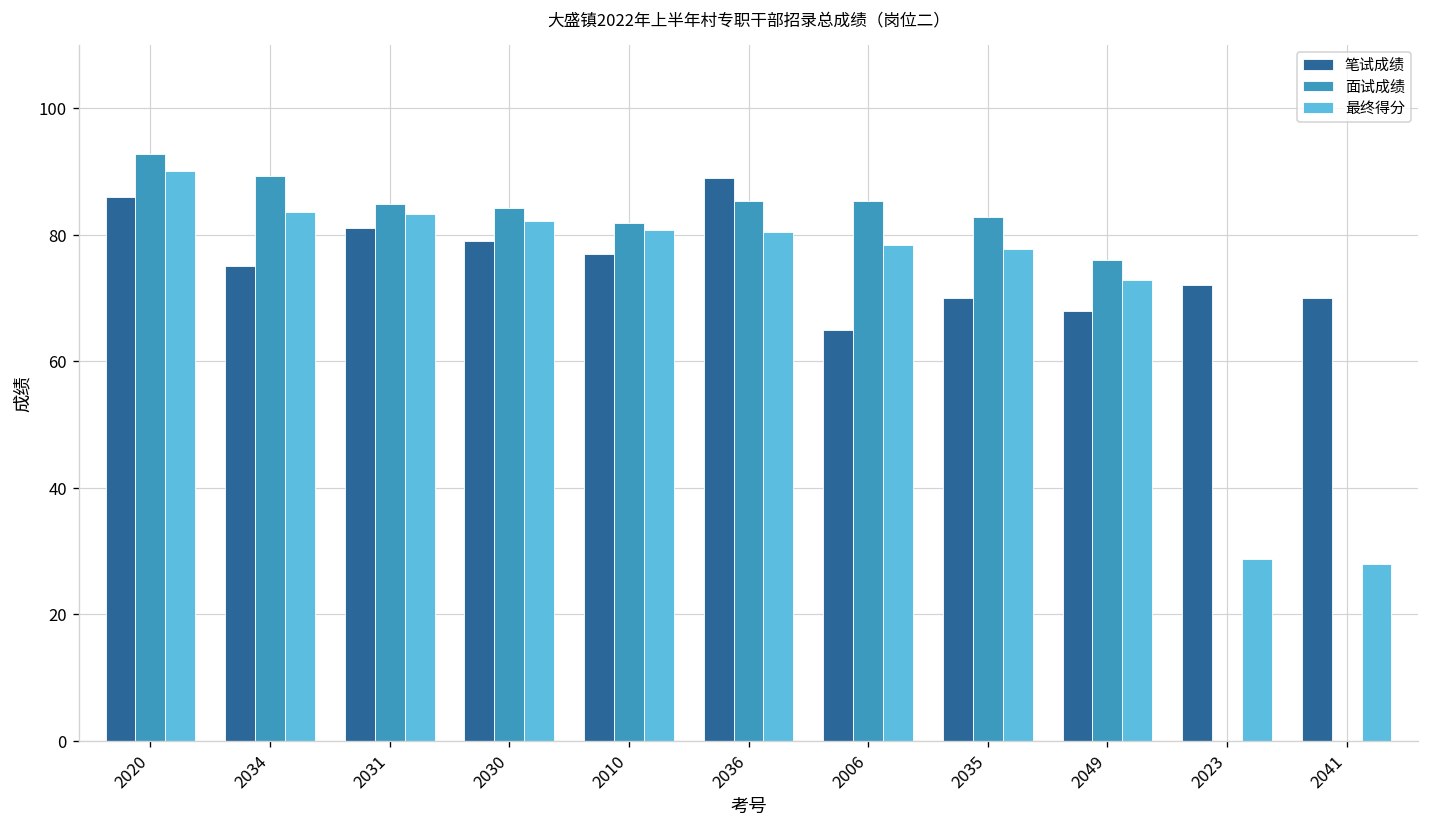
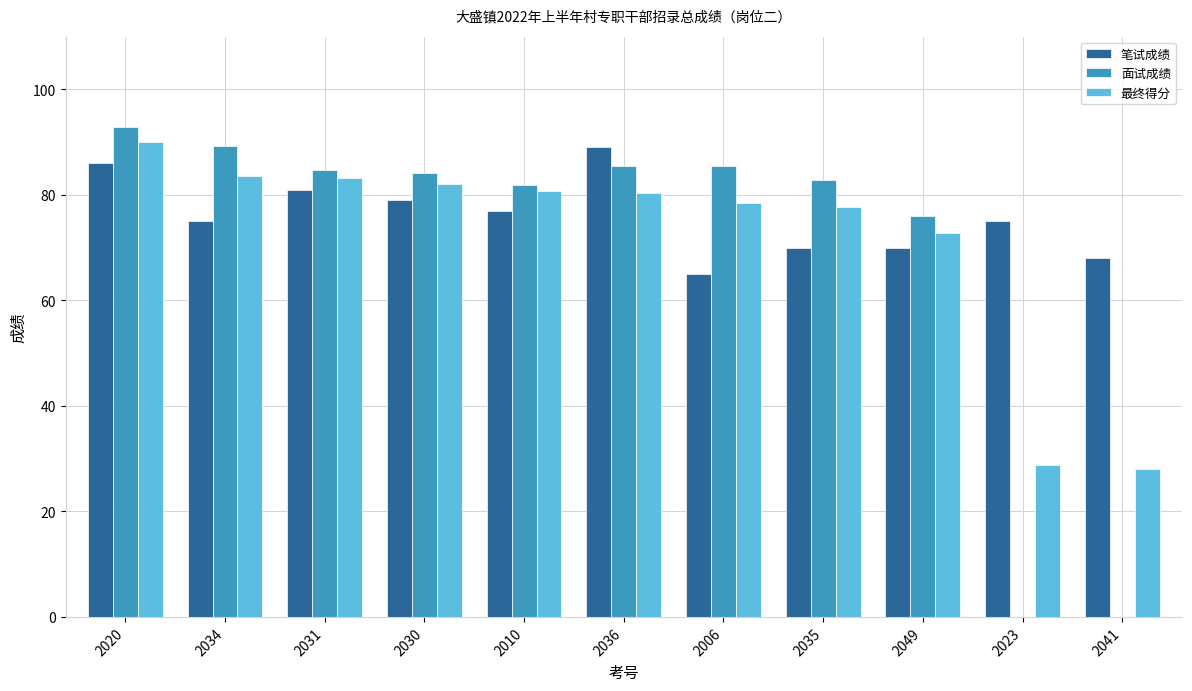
笔试成绩, 2049: 68 -> 70
笔试成绩, 2023: 72 -> 75
笔试成绩, 2041: 70 -> 68
